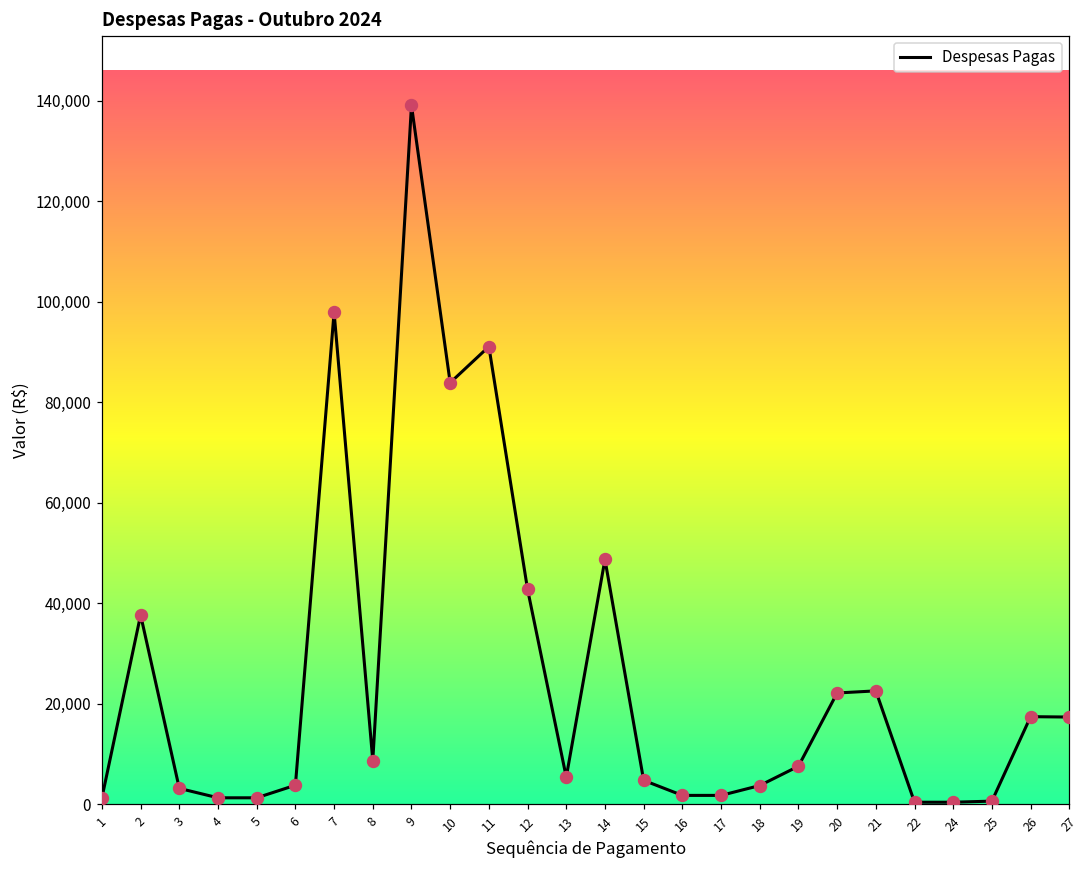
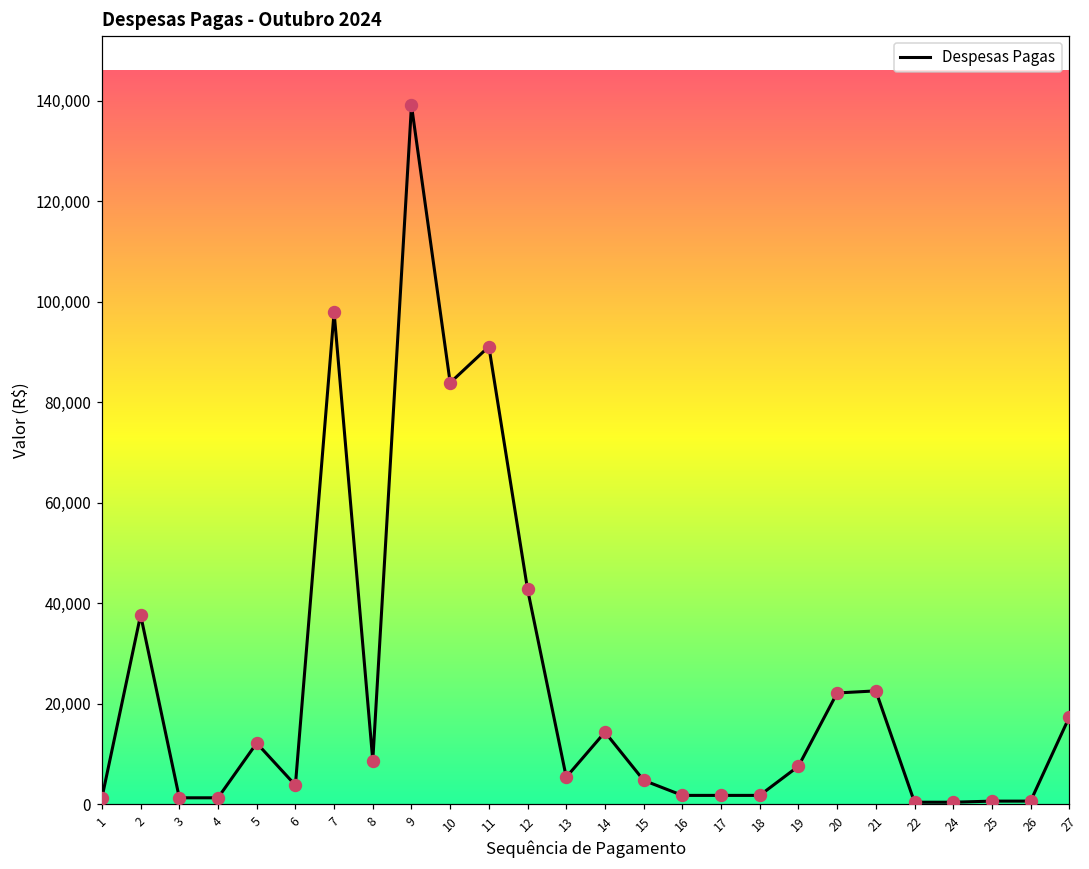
3: 3,000 -> 1,000
5: 1,000 -> 12,000
14: 49,000 -> 14,000
18: 4,000 -> 2,000
26: 17,000 -> 1,000
